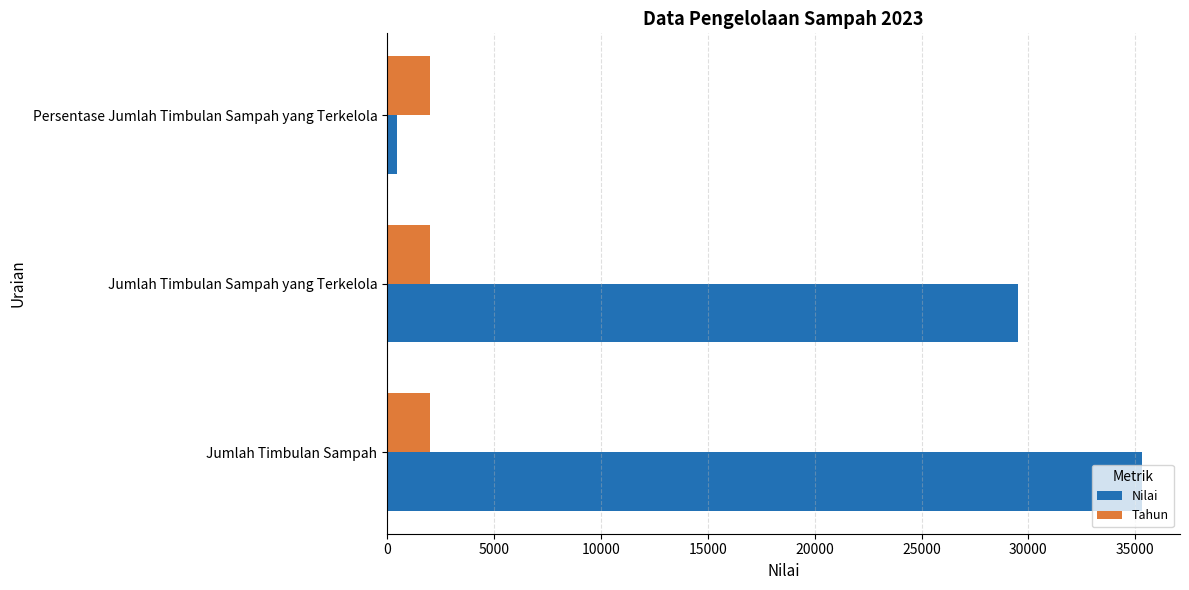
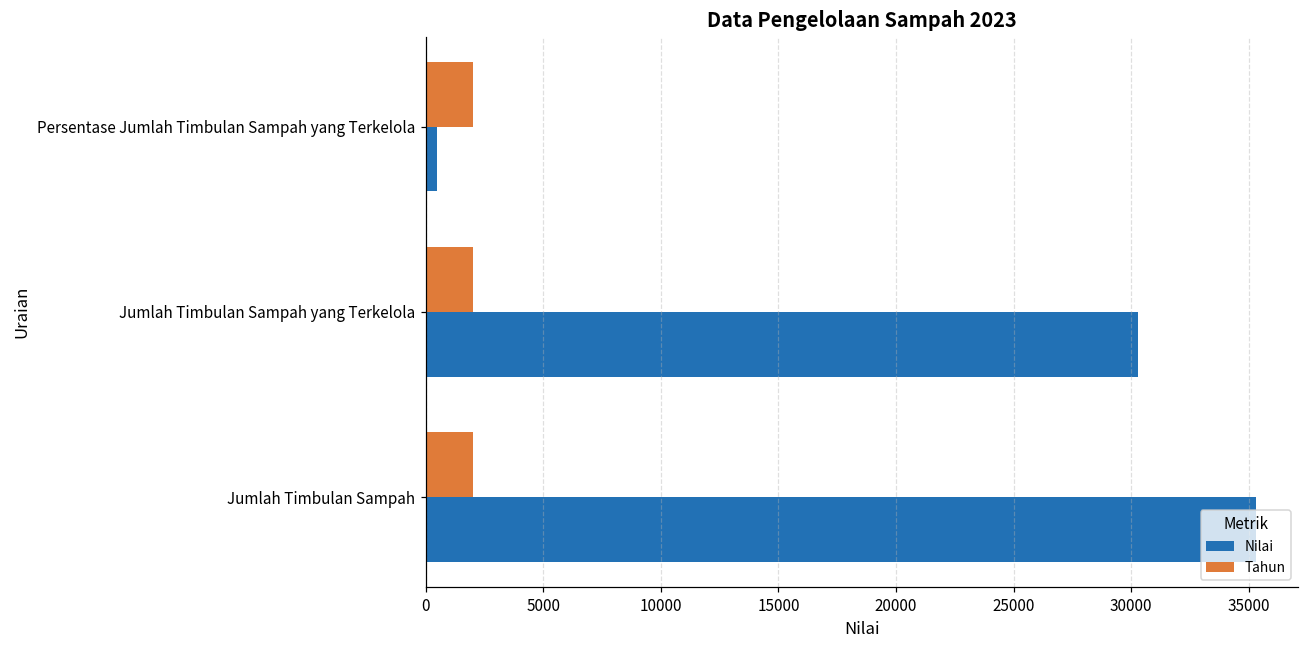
Nilai, Jumlah Timbulan Sampah yang Terkelola: 29500 -> 30300
